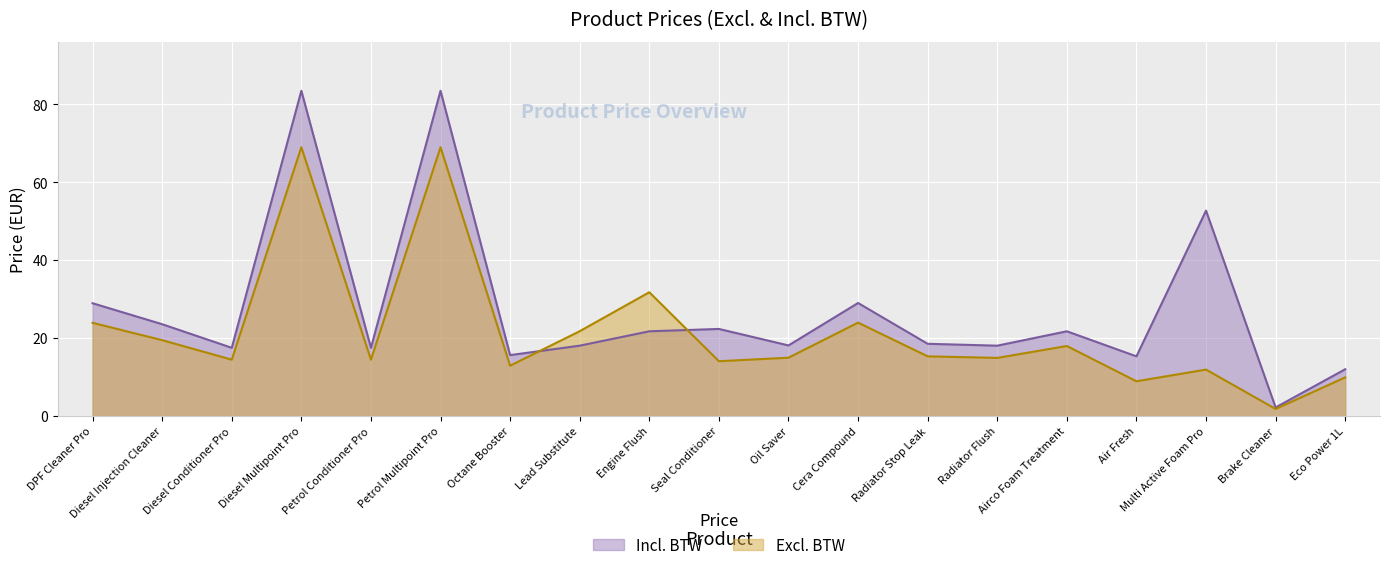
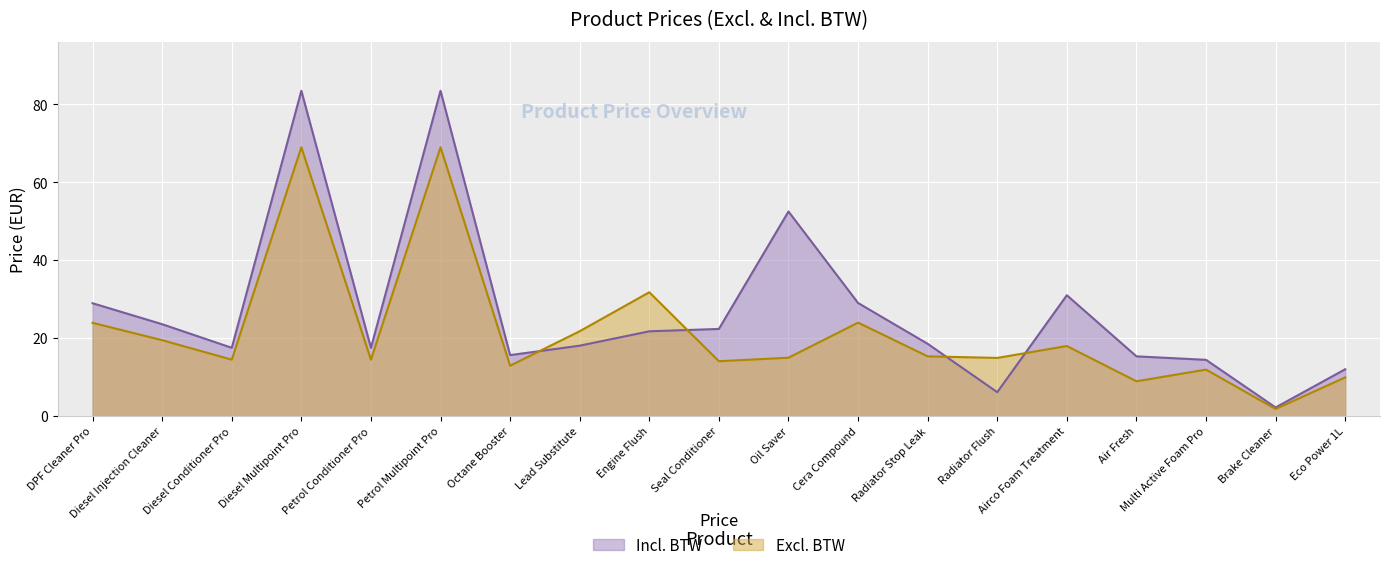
Incl. BTW, Oil Saver: 18 -> 53
Incl. BTW, Radiator Flush: 18 -> 6
Incl. BTW, Airco Foam Treatment: 22 -> 31
Incl. BTW, Multi Active Foam Pro: 53 -> 14
